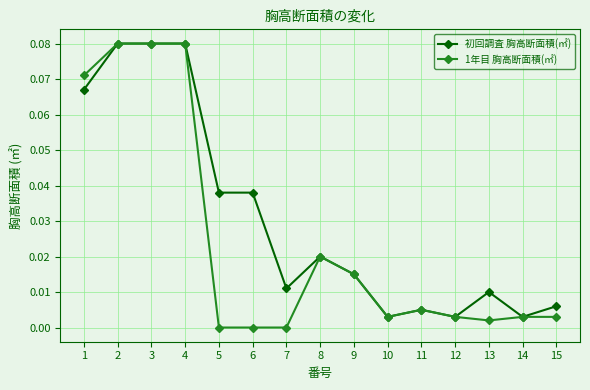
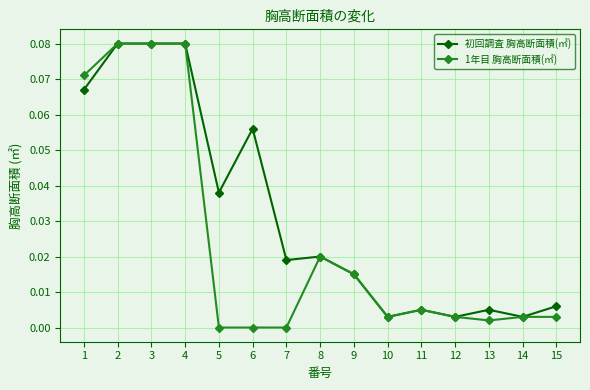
初回調査 胸高断面積(㎡), 6: 0.038 -> 0.056
初回調査 胸高断面積(㎡), 7: 0.011 -> 0.019
初回調査 胸高断面積(㎡), 13: 0.010 -> 0.005
